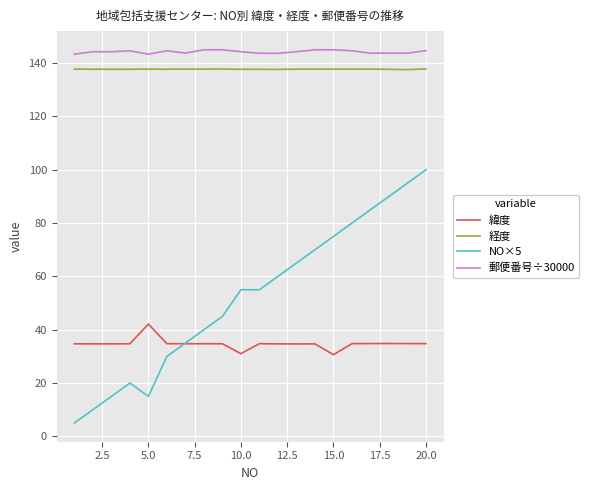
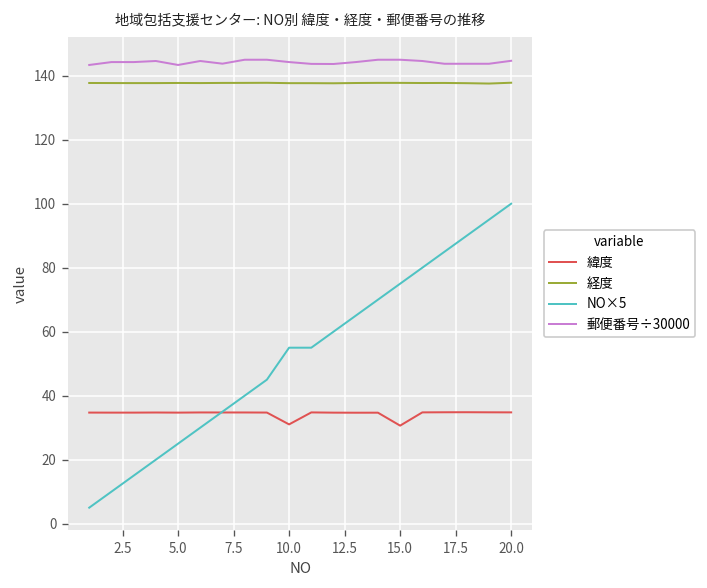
緯度, 5.0: 42 -> 35
NO×5, 5.0: 15 -> 25
